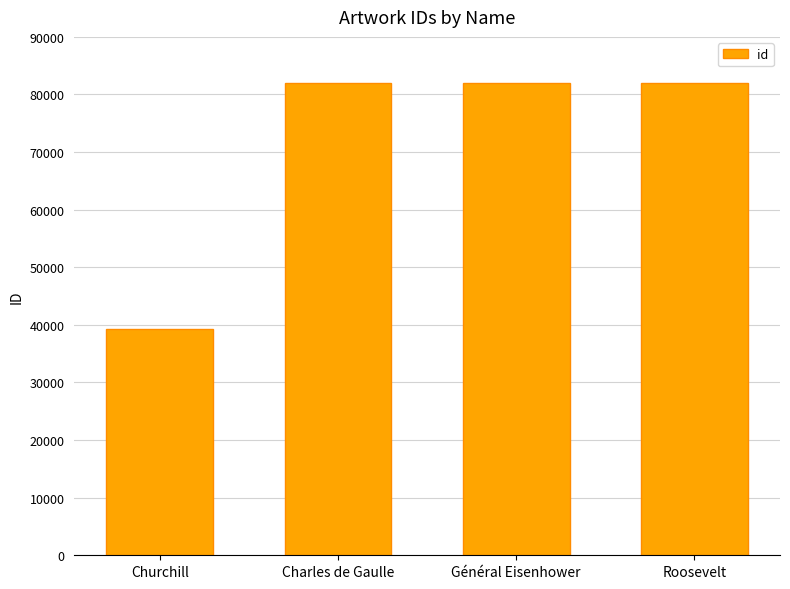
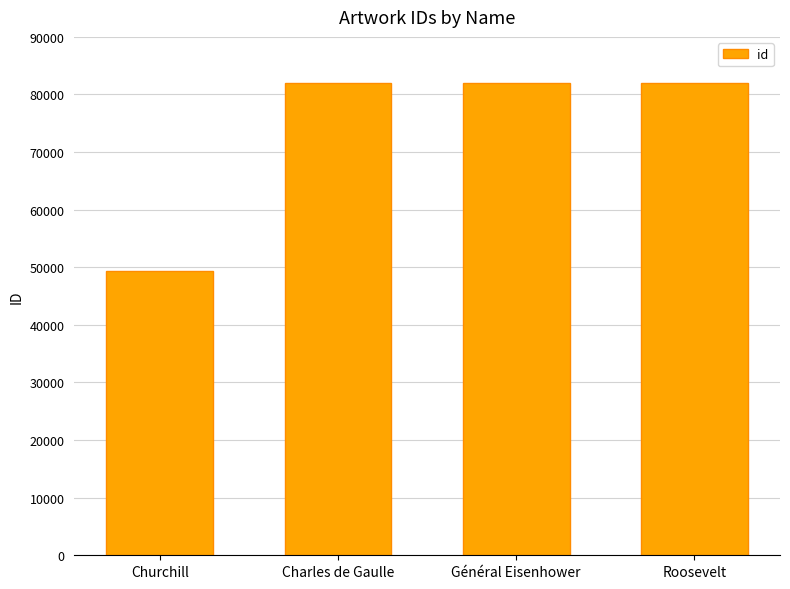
Churchill: 39000 -> 49000
